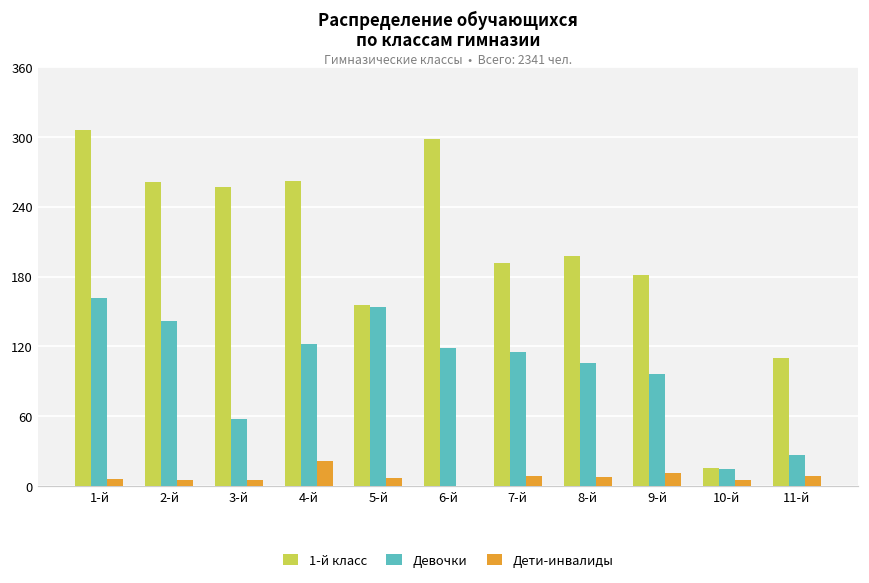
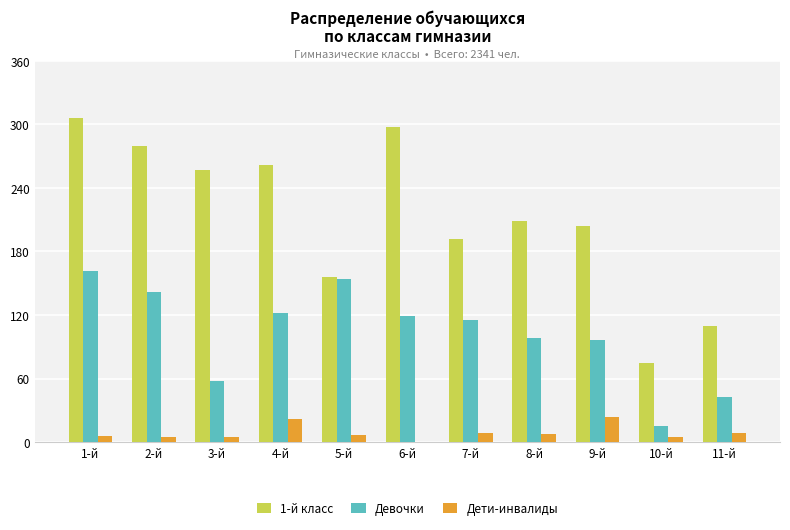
1-й класс, 2-й: 261 -> 280
1-й класс, 8-й: 198 -> 209
Девочки, 8-й: 106 -> 98
1-й класс, 9-й: 181 -> 204
Дети-инвалиды, 9-й: 11 -> 24
1-й класс, 10-й: 16 -> 75
Девочки, 11-й: 27 -> 43
